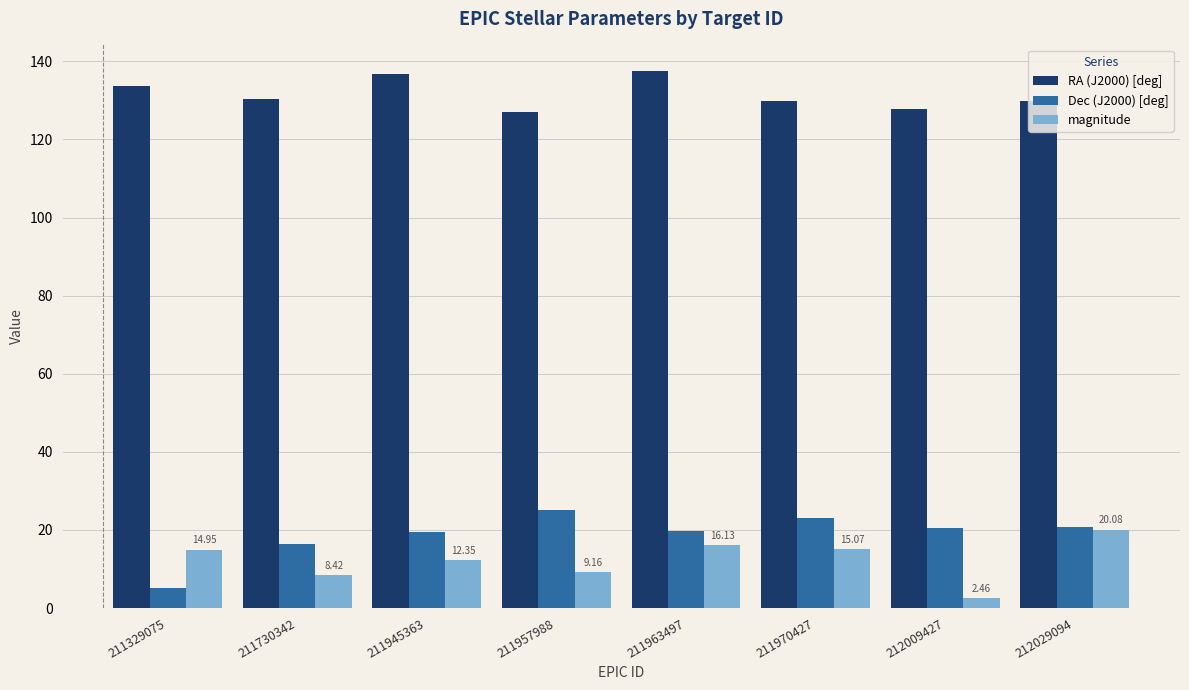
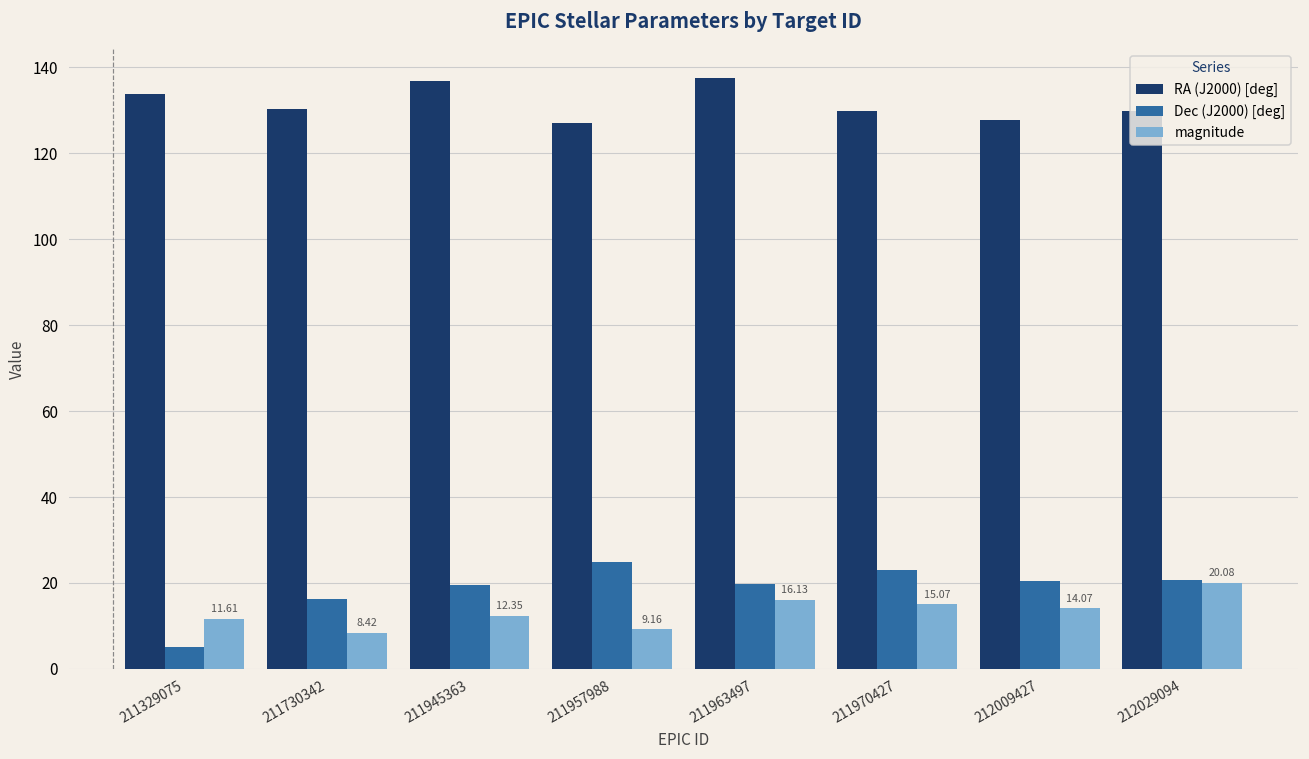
magnitude, 211329075: 14.95 -> 11.61
magnitude, 212009427: 2.46 -> 14.07
